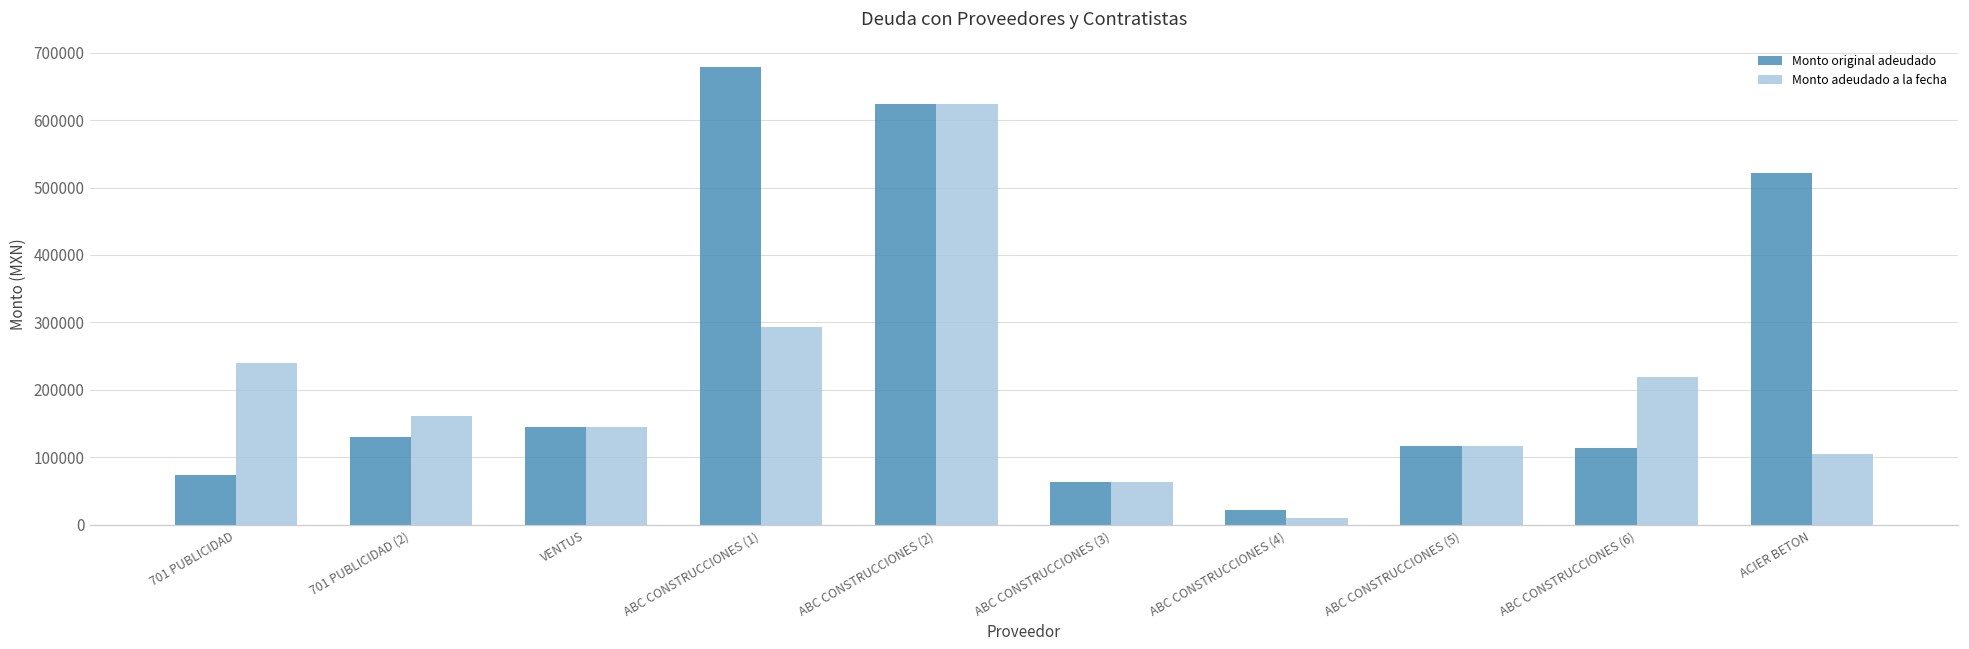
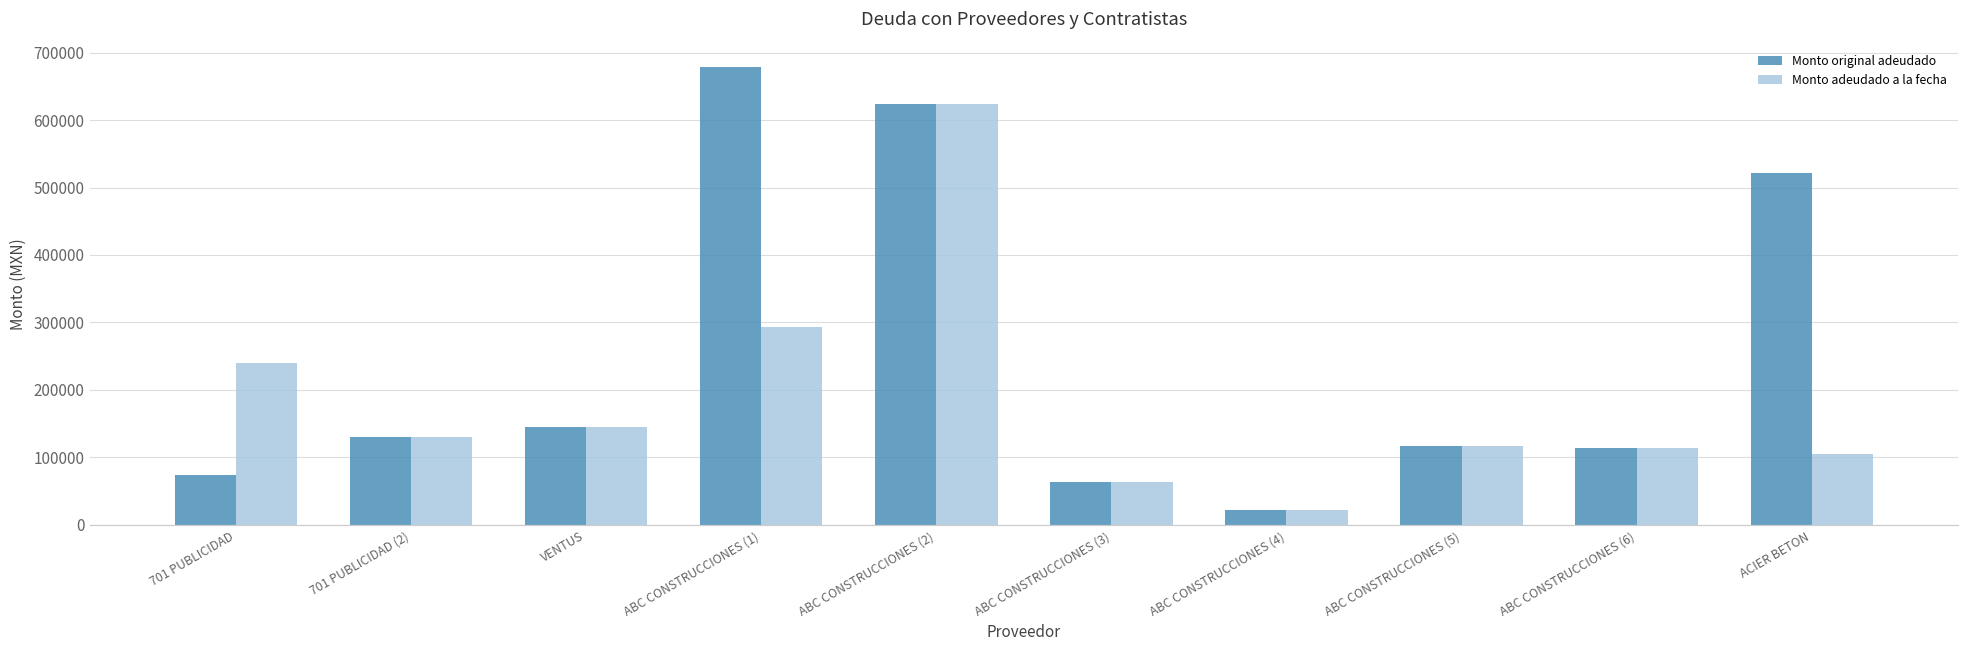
Monto adeudado a la fecha, 701 PUBLICIDAD (2): 160000 -> 130000
Monto adeudado a la fecha, ABC CONSTRUCCIONES (4): 10000 -> 20000
Monto adeudado a la fecha, ABC CONSTRUCCIONES (6): 220000 -> 110000
